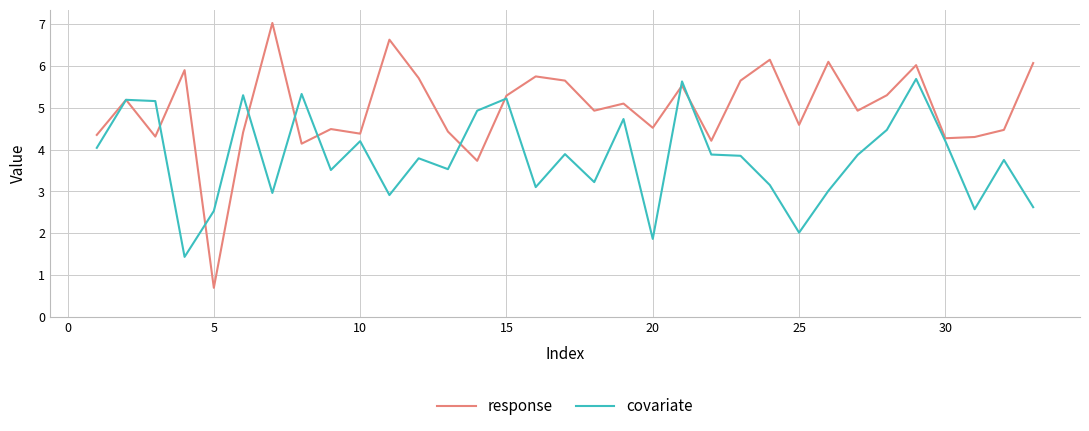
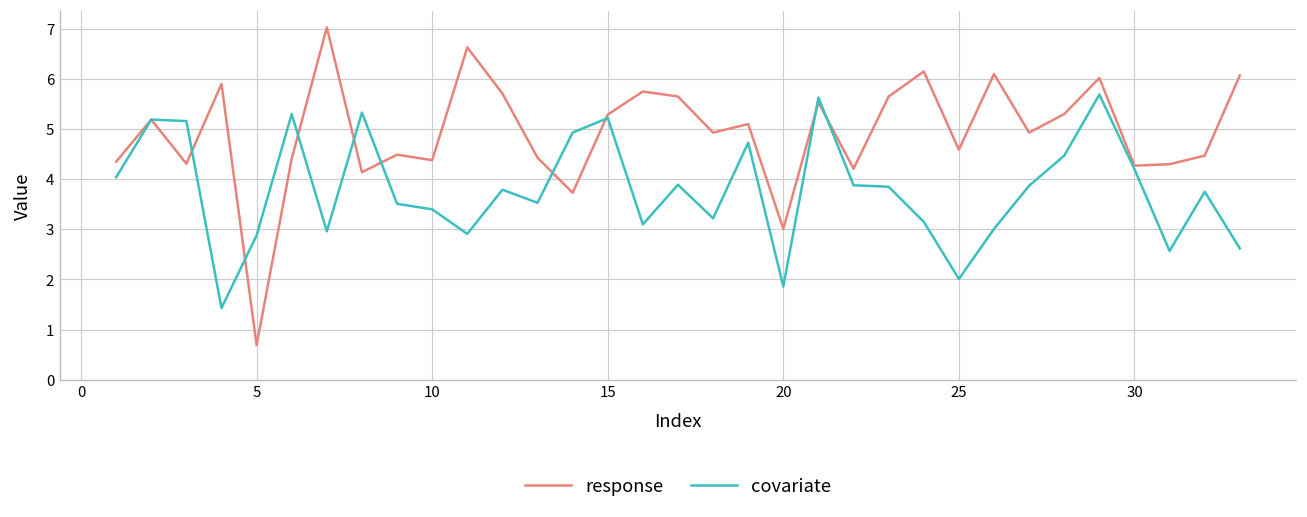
covariate, 5: 2.5 -> 2.9
covariate, 10: 4.2 -> 3.4
response, 20: 4.5 -> 3.0
